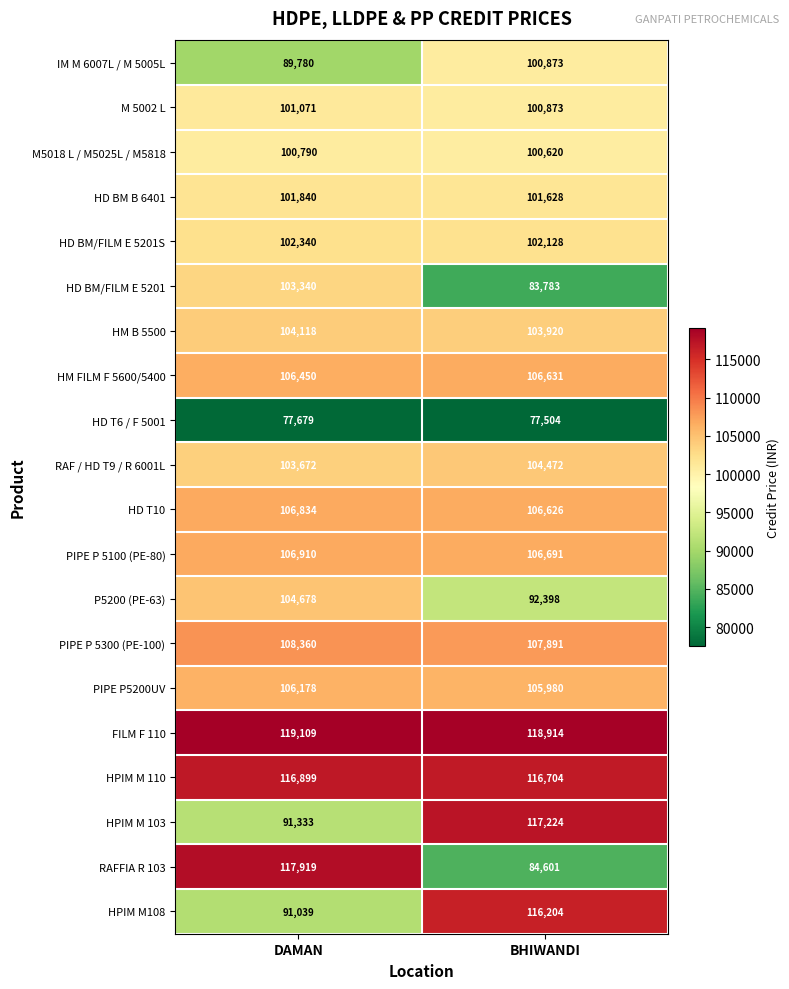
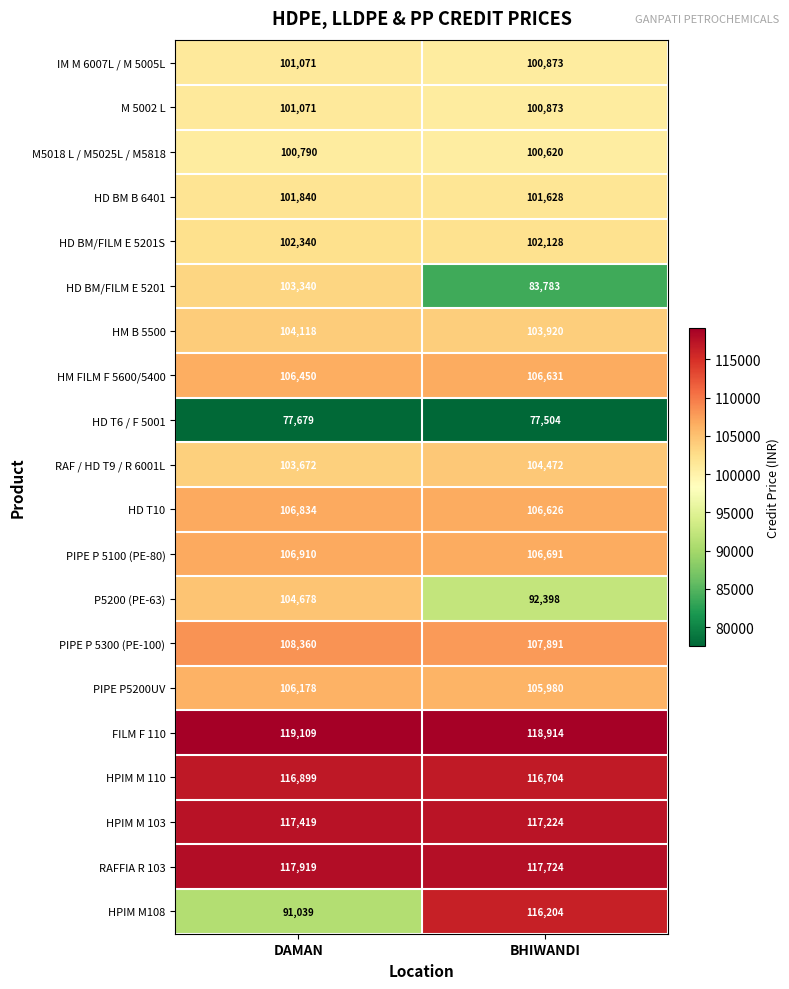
IM M 6007L / M 5005L, DAMAN: 89,780 -> 101,071
HPIM M 103, DAMAN: 91,333 -> 117,419
RAFFIA R 103, BHIWANDI: 84,601 -> 117,724
